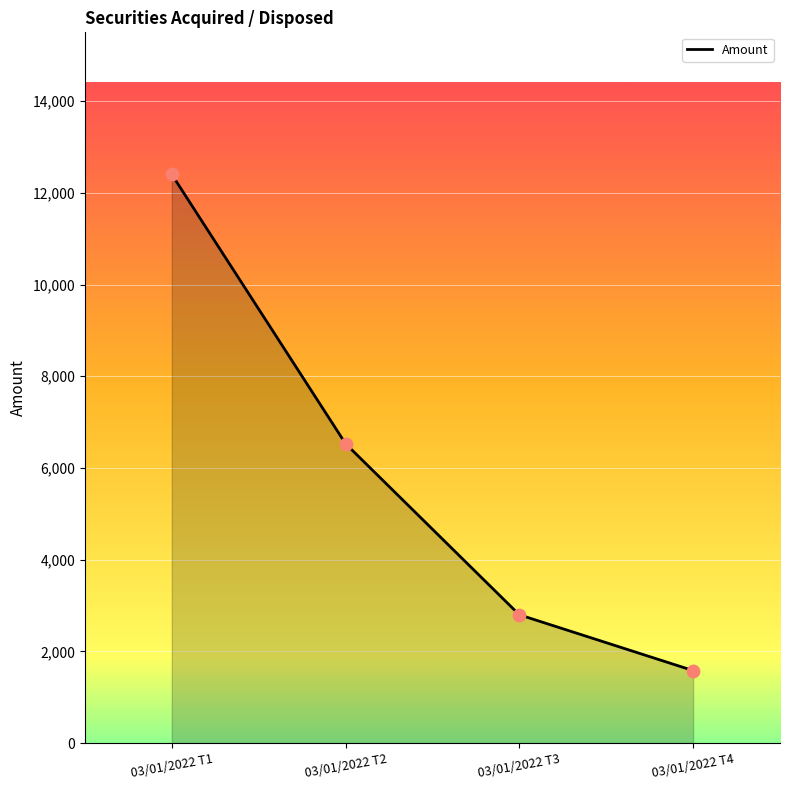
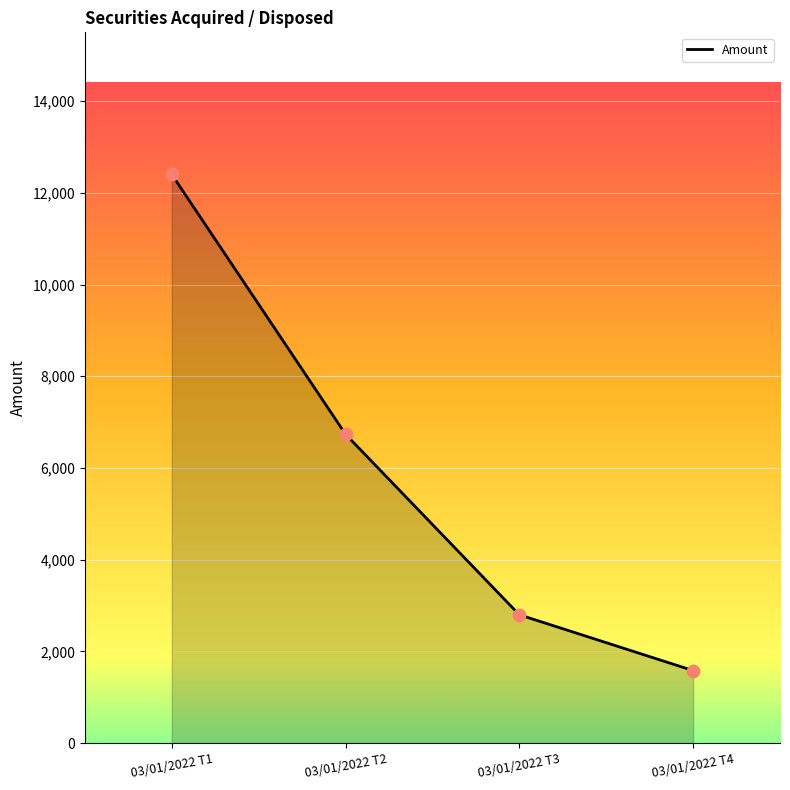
03/01/2022 T2: 6,500 -> 6,700
